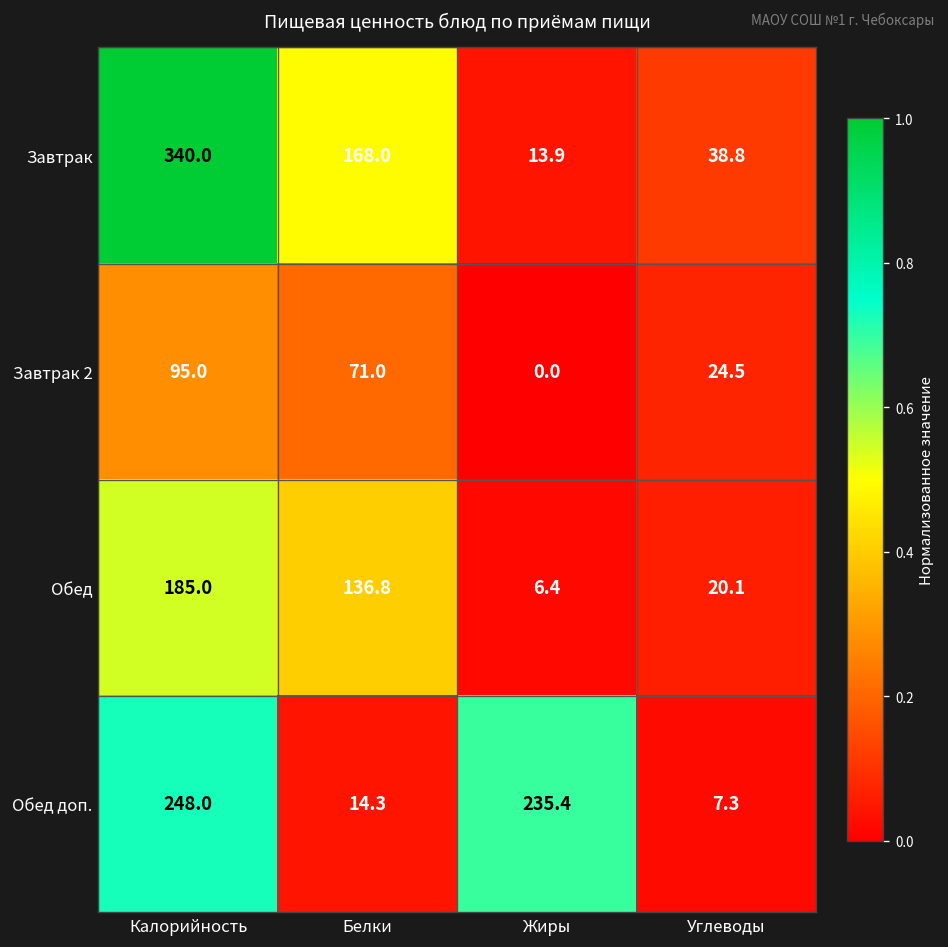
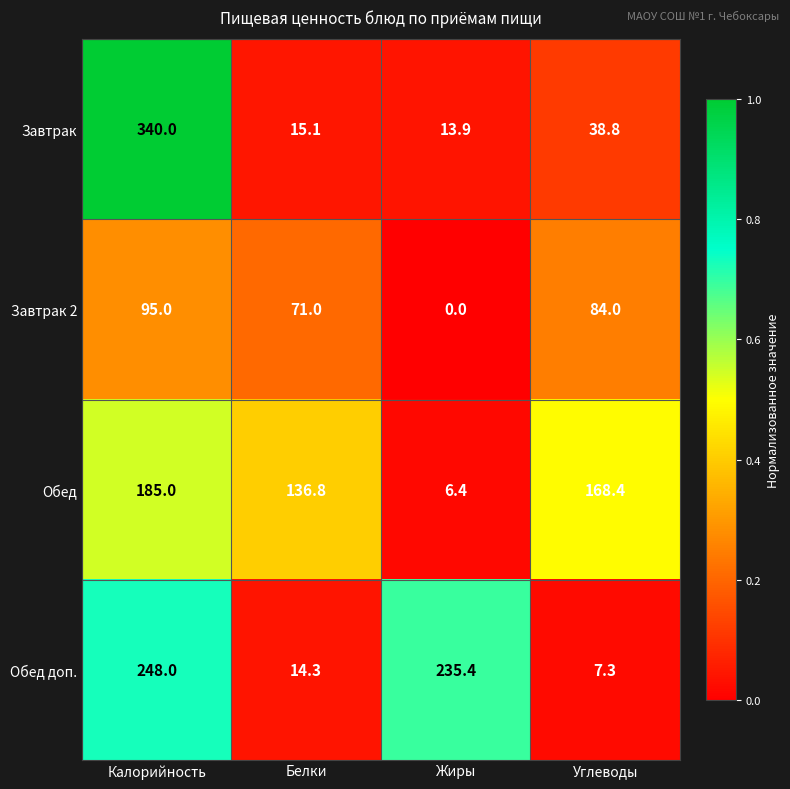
Завтрак, Белки: 168.0 -> 15.1
Завтрак 2, Углеводы: 24.5 -> 84.0
Обед, Углеводы: 20.1 -> 168.4
